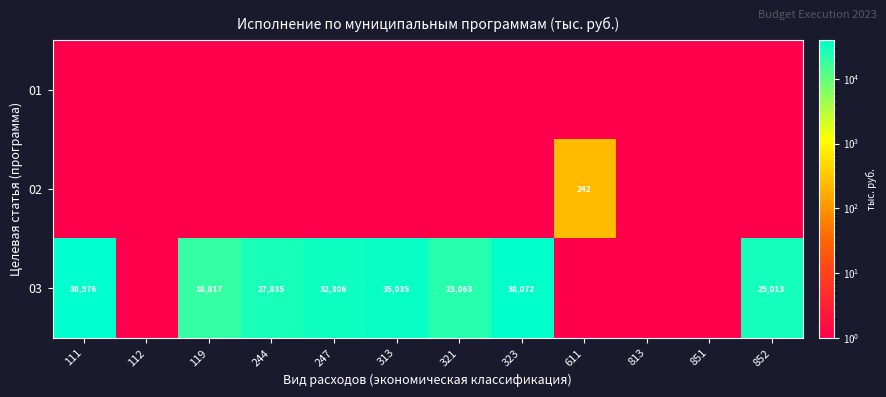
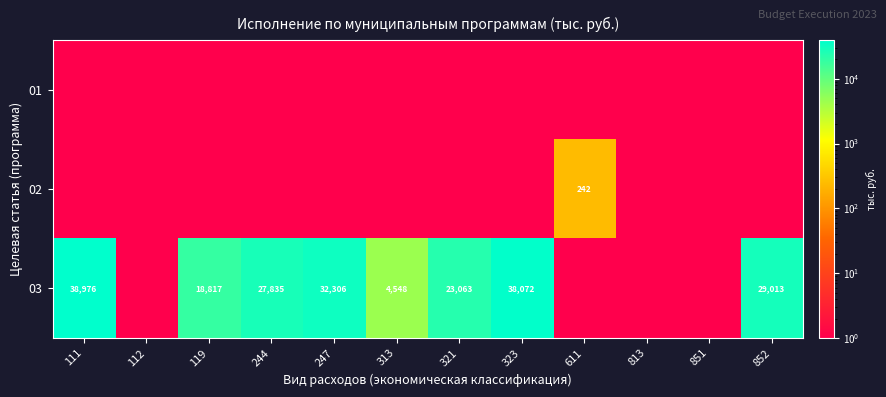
03, 313: 35,035 -> 4,548
